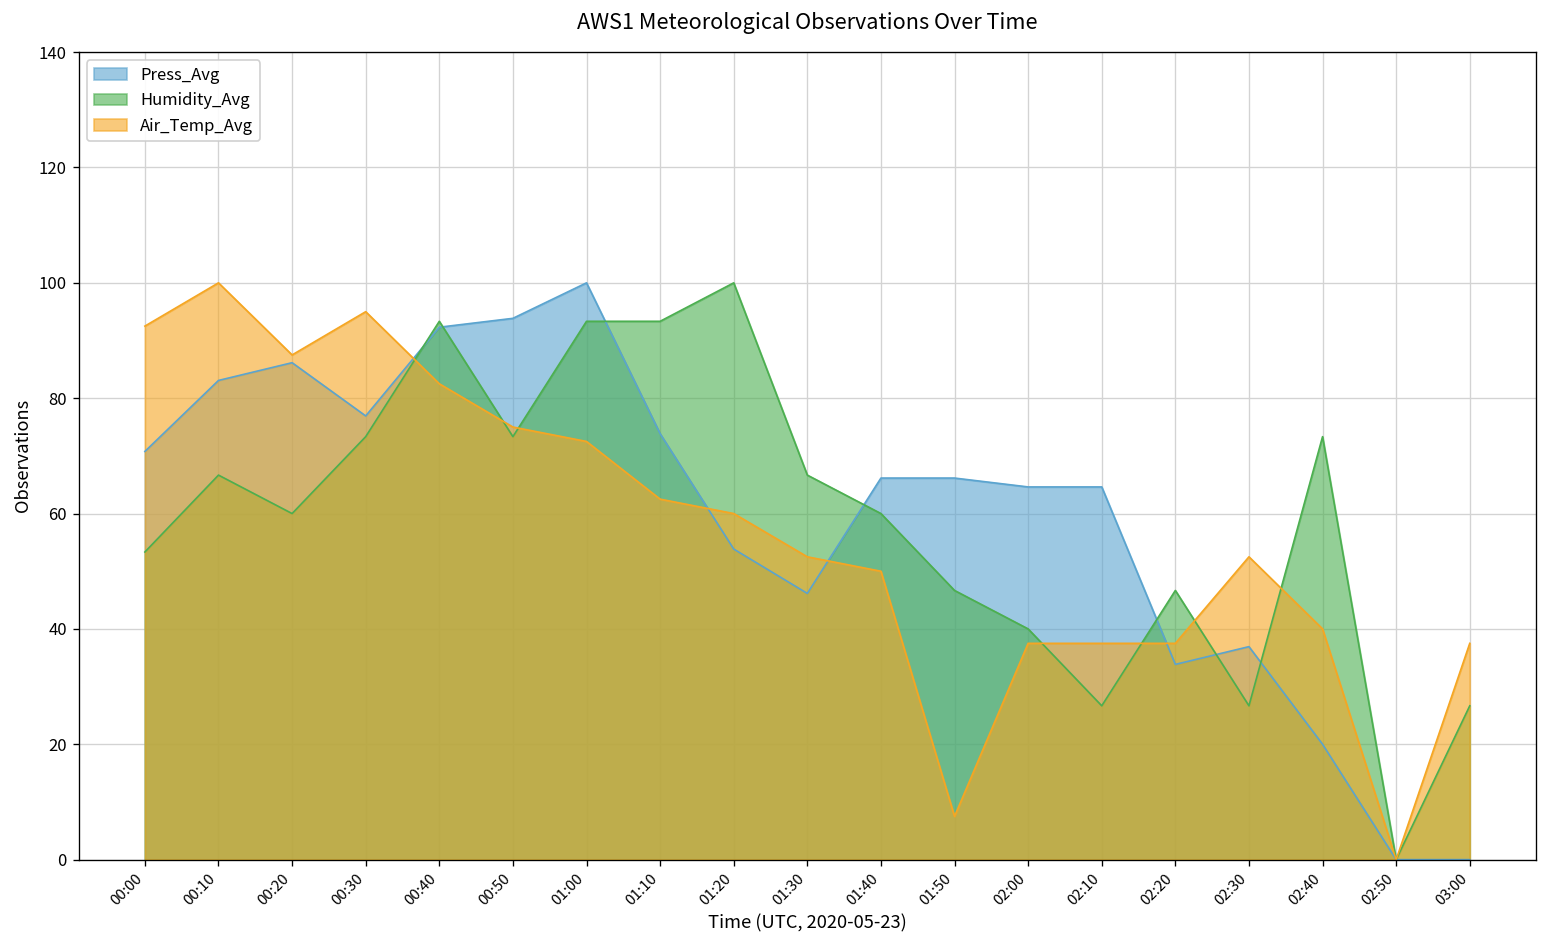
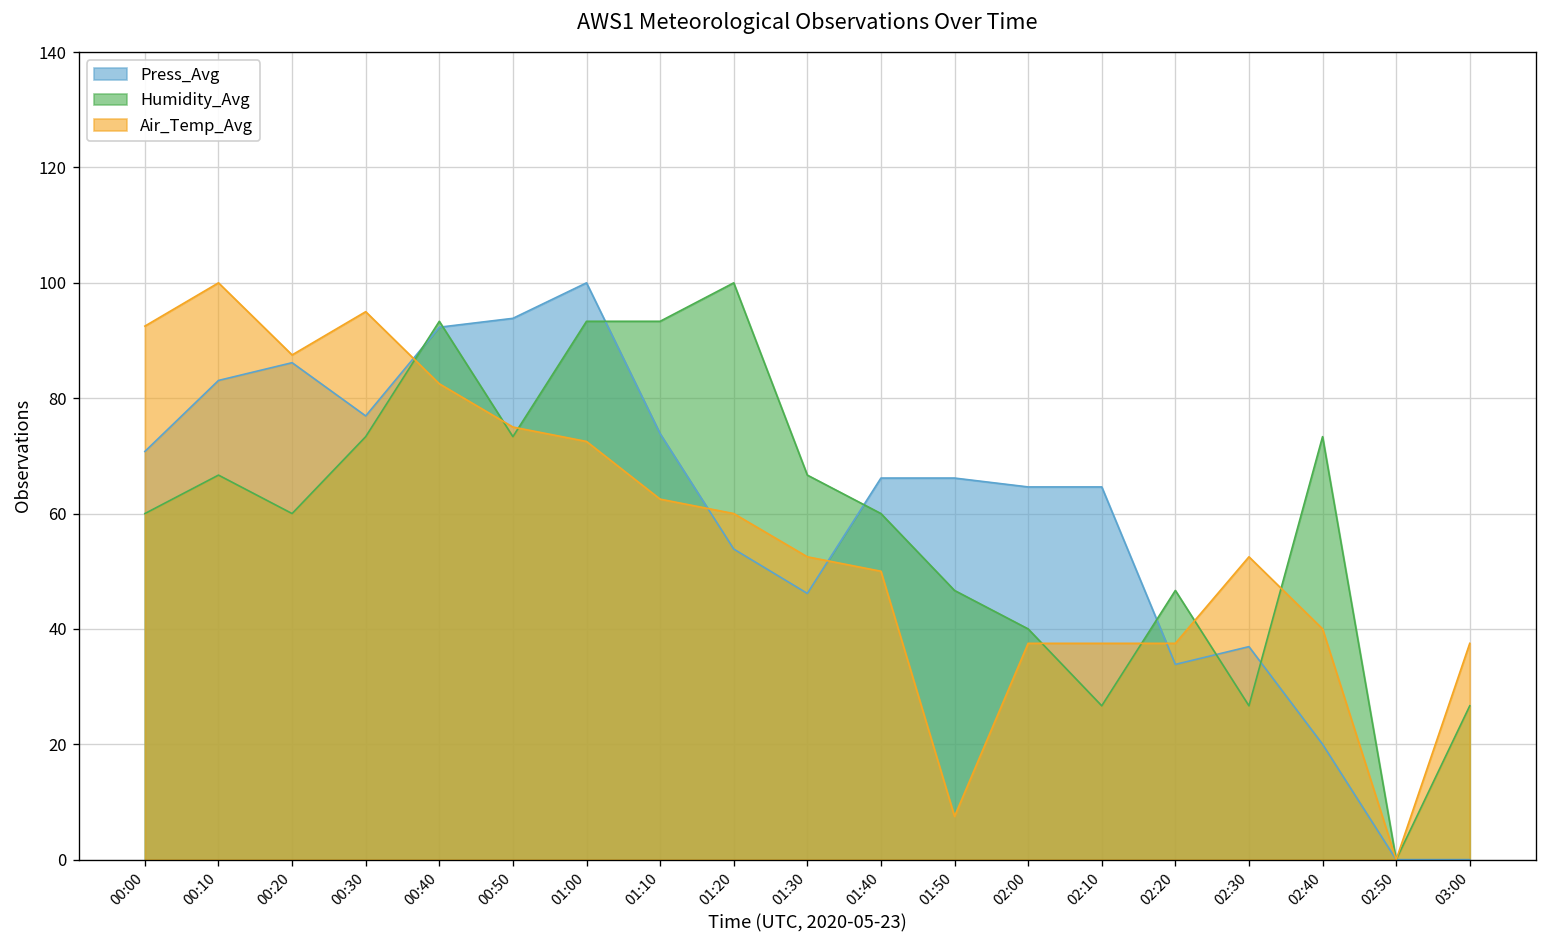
Humidity_Avg, 00:00: 53 -> 60
